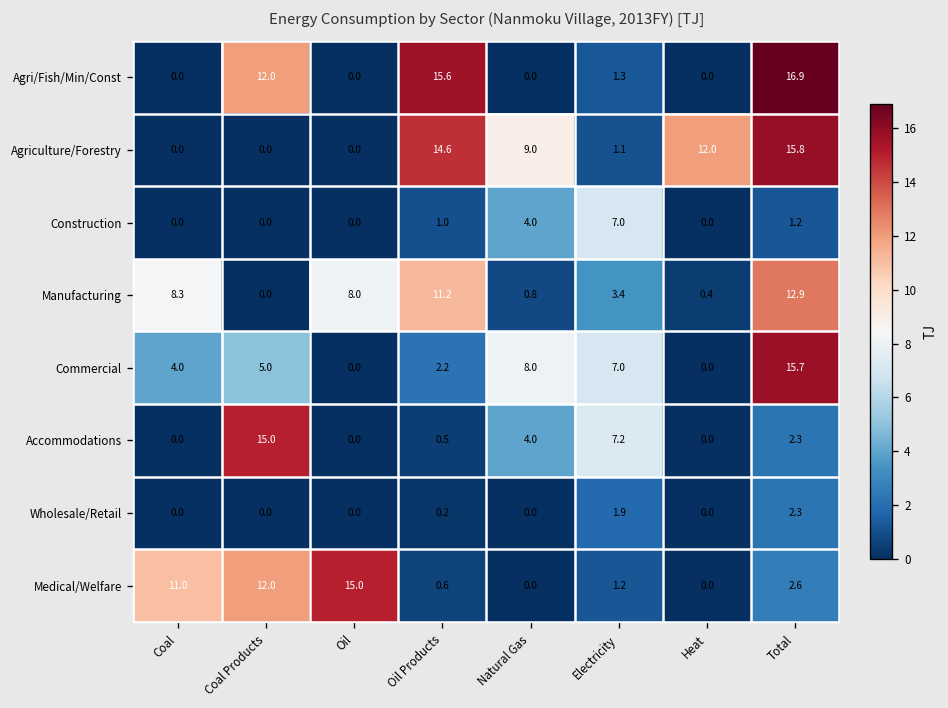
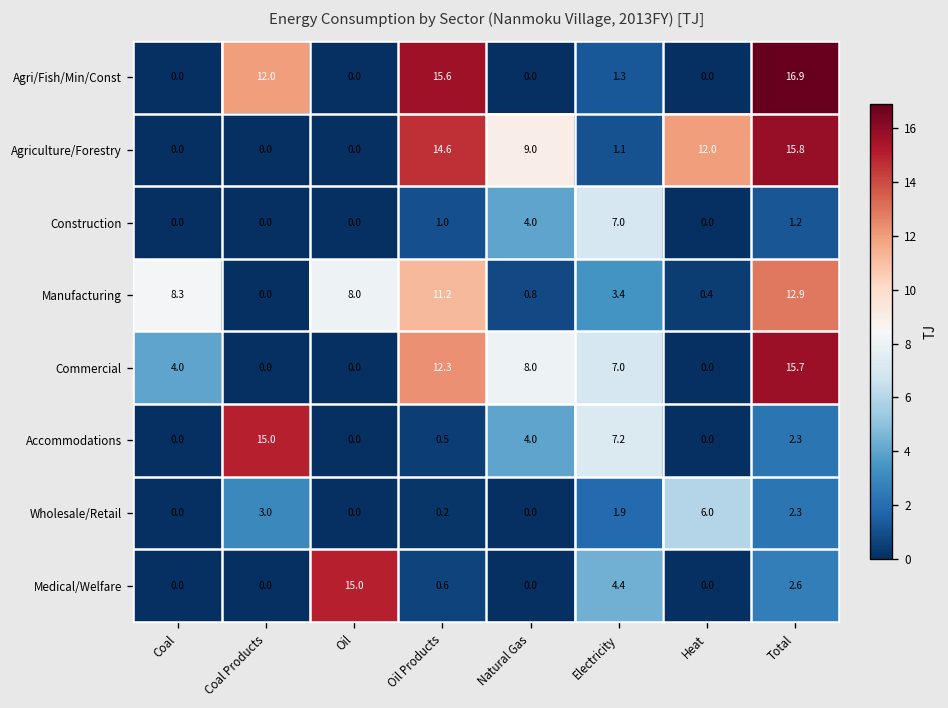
Commercial, Coal Products: 5.0 -> 0.0
Commercial, Oil Products: 2.2 -> 12.3
Wholesale/Retail, Coal Products: 0.0 -> 3.0
Wholesale/Retail, Heat: 0.0 -> 6.0
Medical/Welfare, Coal: 11.0 -> 0.0
Medical/Welfare, Coal Products: 12.0 -> 0.0
Medical/Welfare, Electricity: 1.2 -> 4.4
